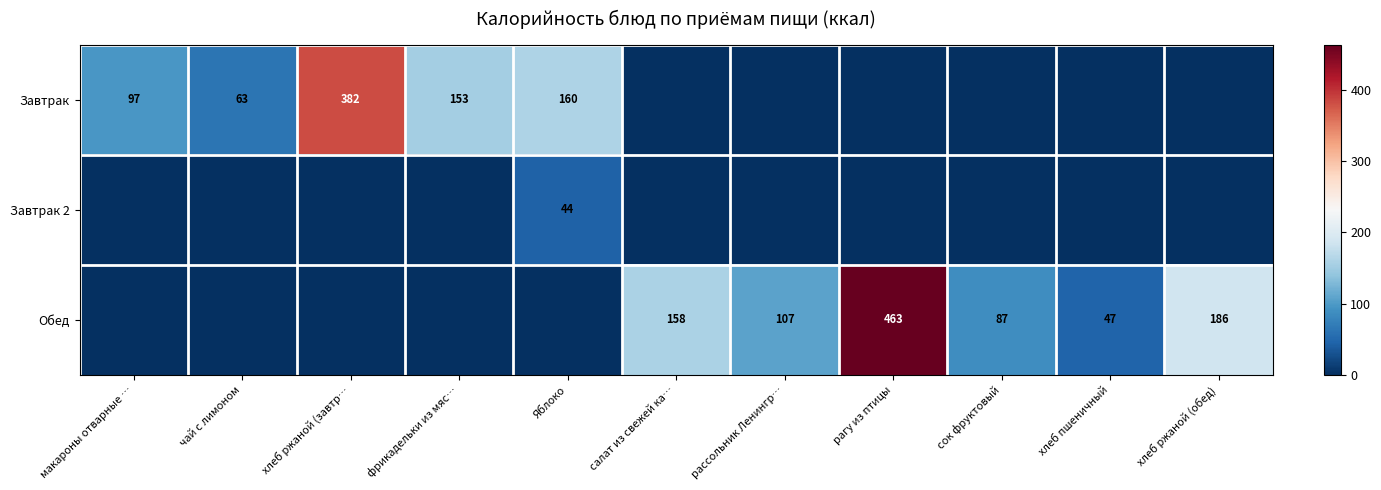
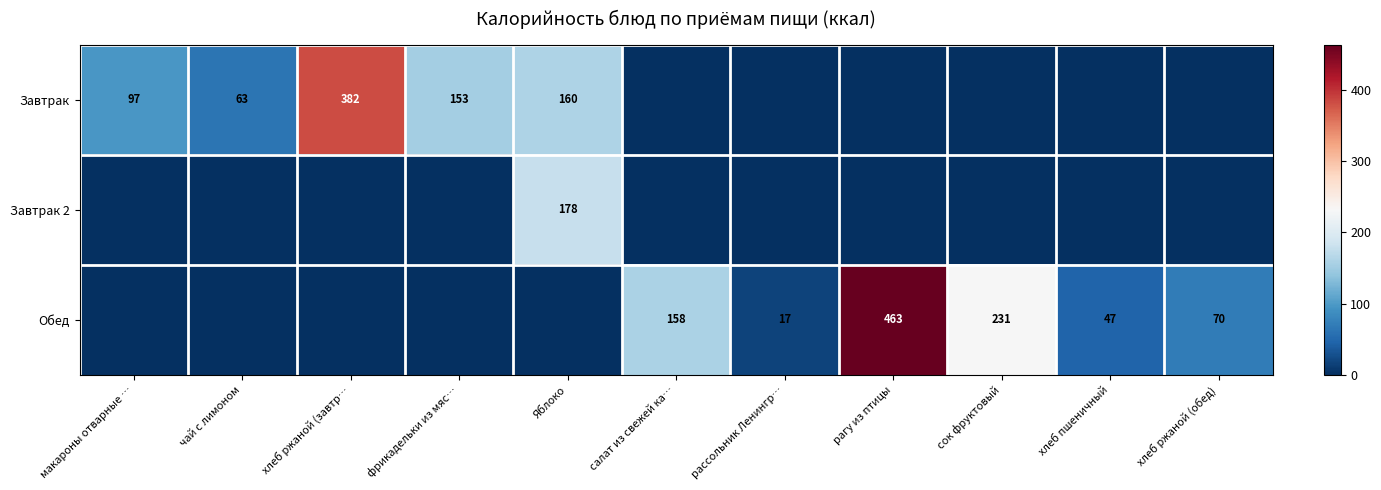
Завтрак 2, Яблоко: 44 -> 178
Обед, рассольник Ленингр…: 107 -> 17
Обед, сок фруктовый: 87 -> 231
Обед, хлеб ржаной (обед): 186 -> 70
